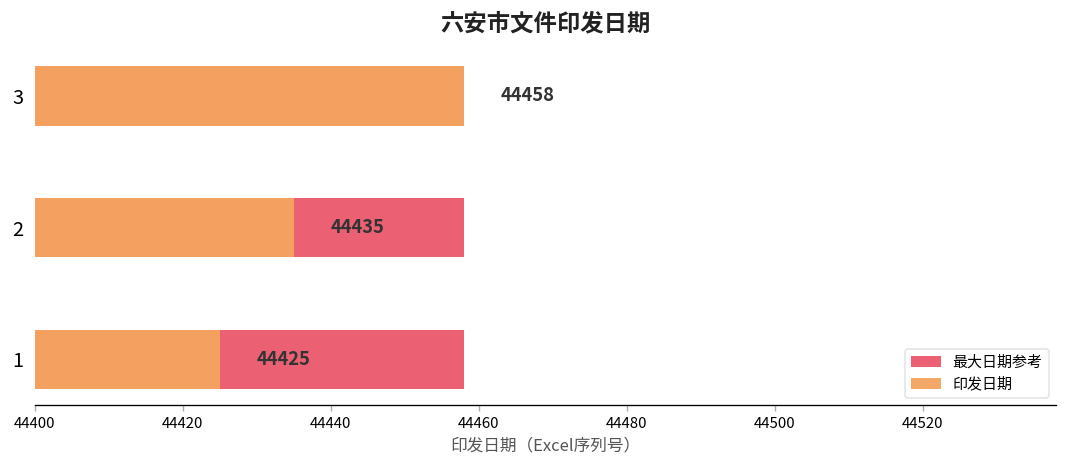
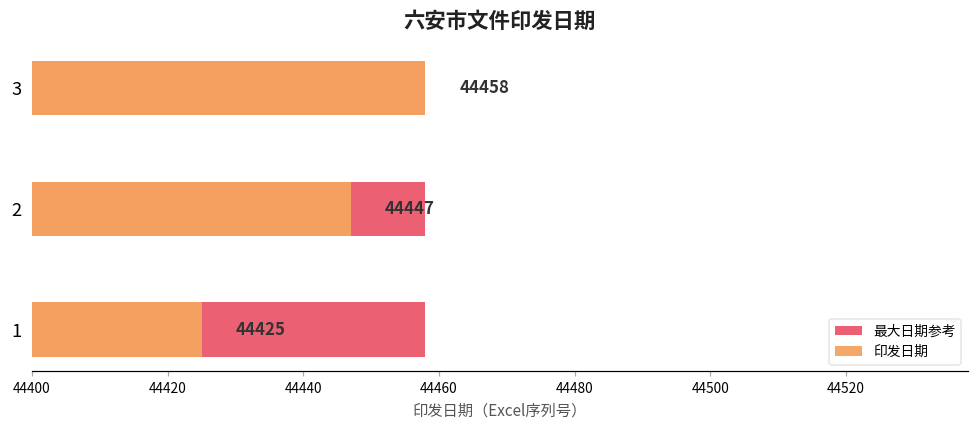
印发日期, 2: 44435 -> 44447
